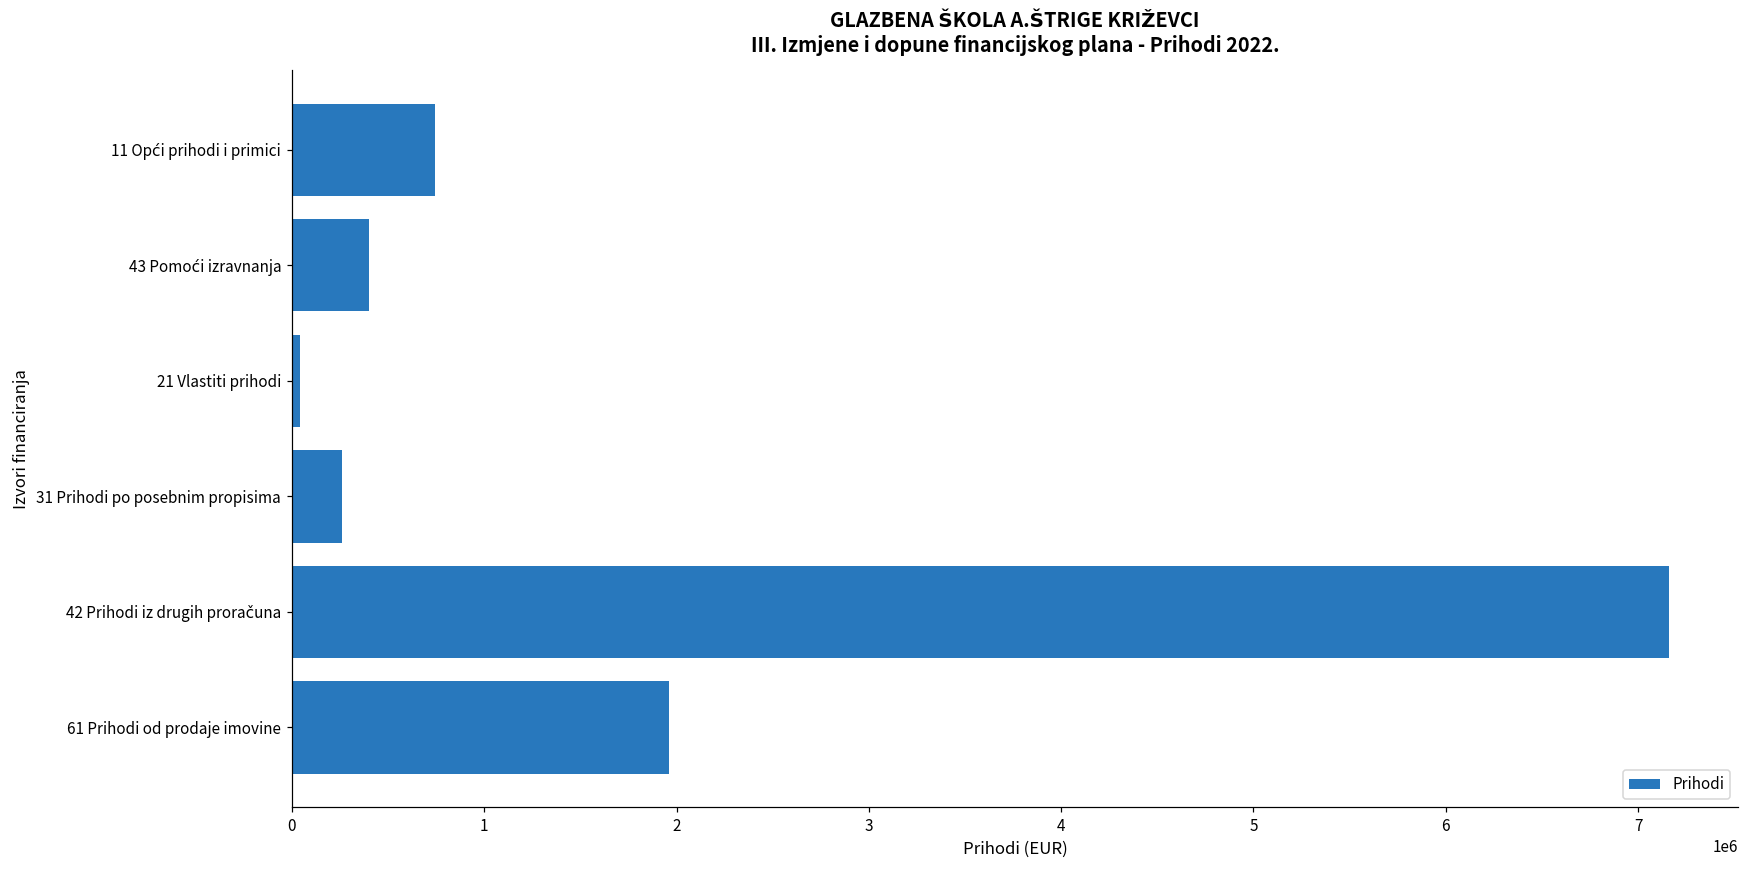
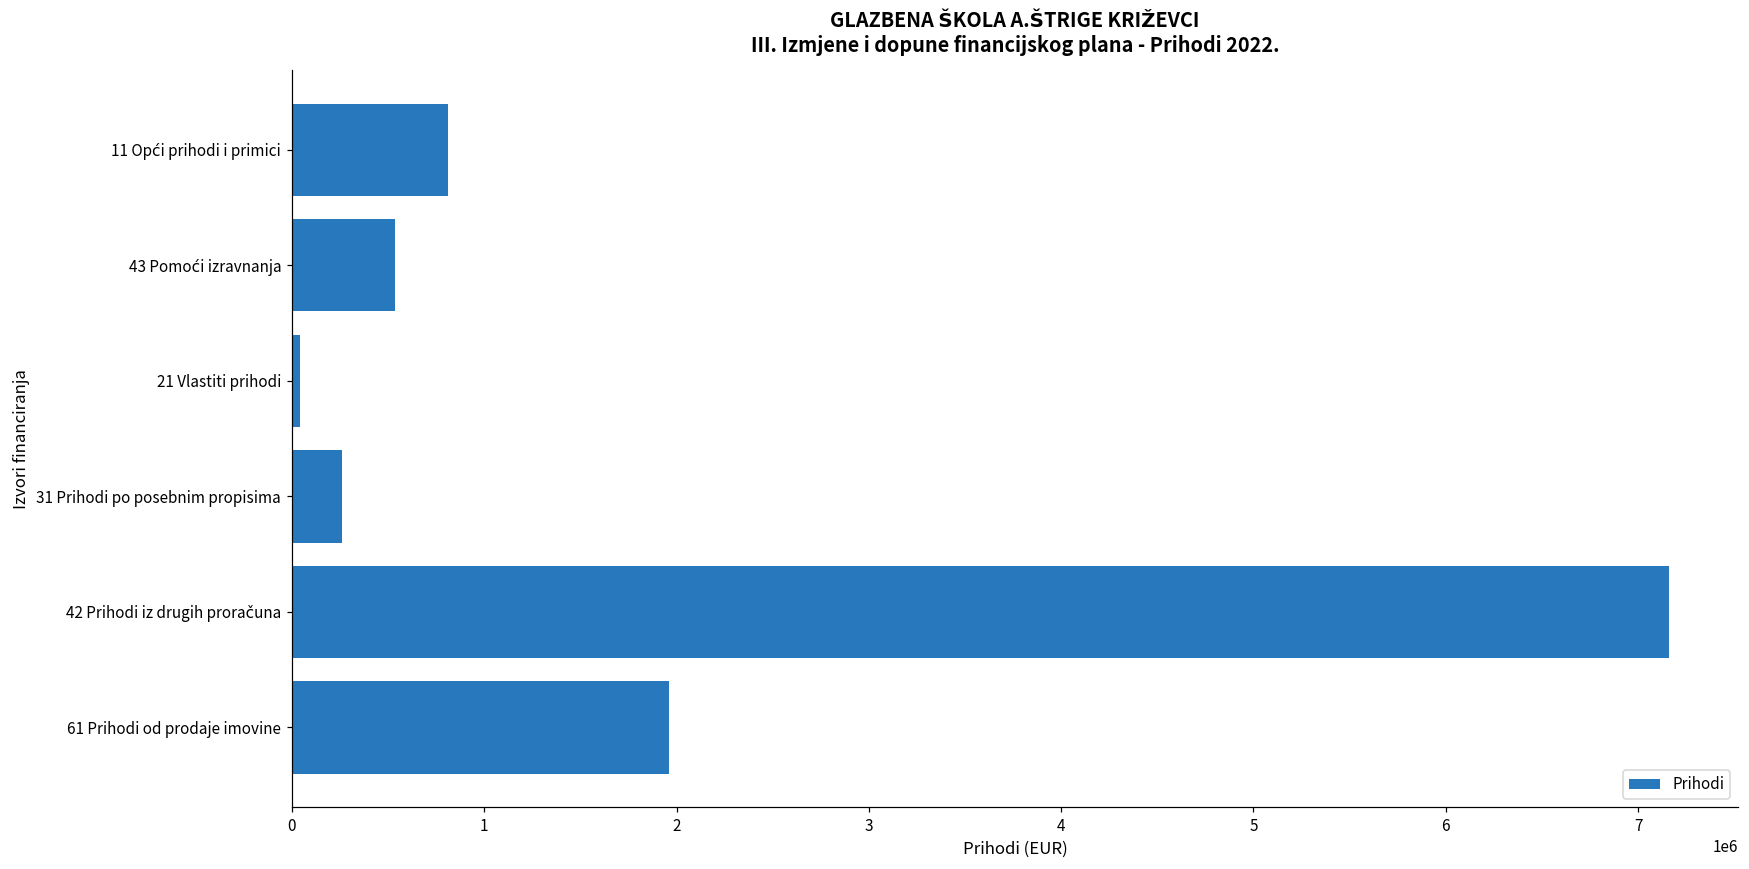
11 Opći prihodi i primici: 740000 -> 810000
43 Pomoći izravnanja: 400000 -> 540000
